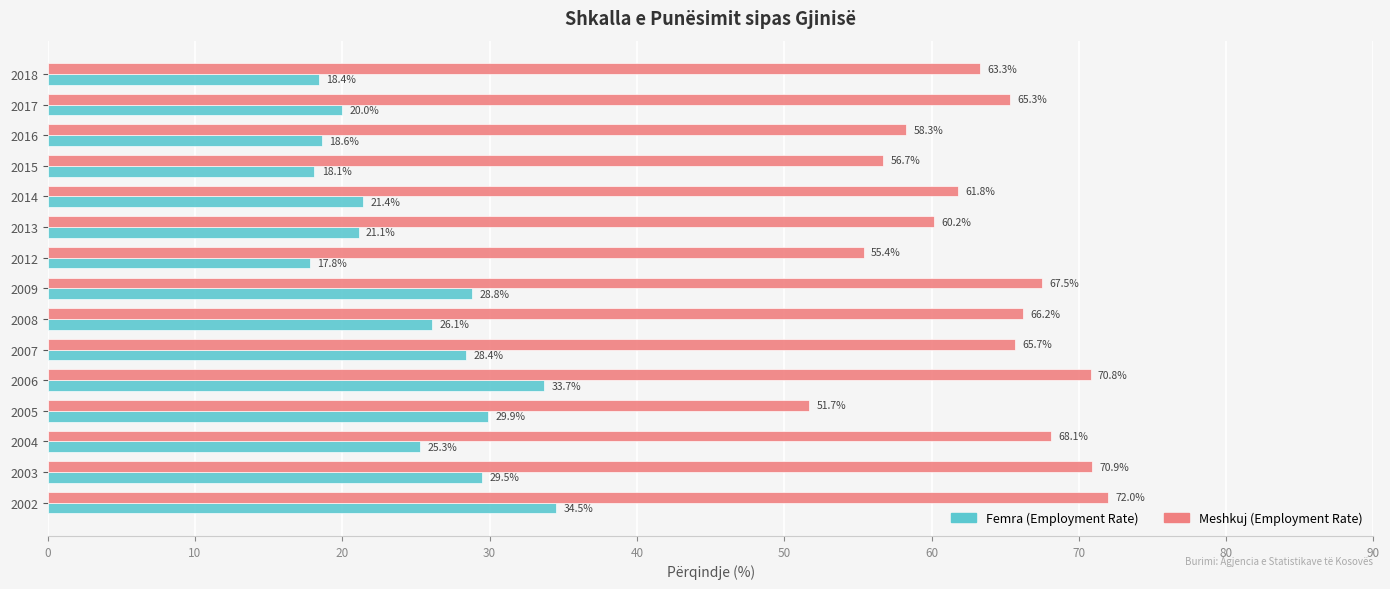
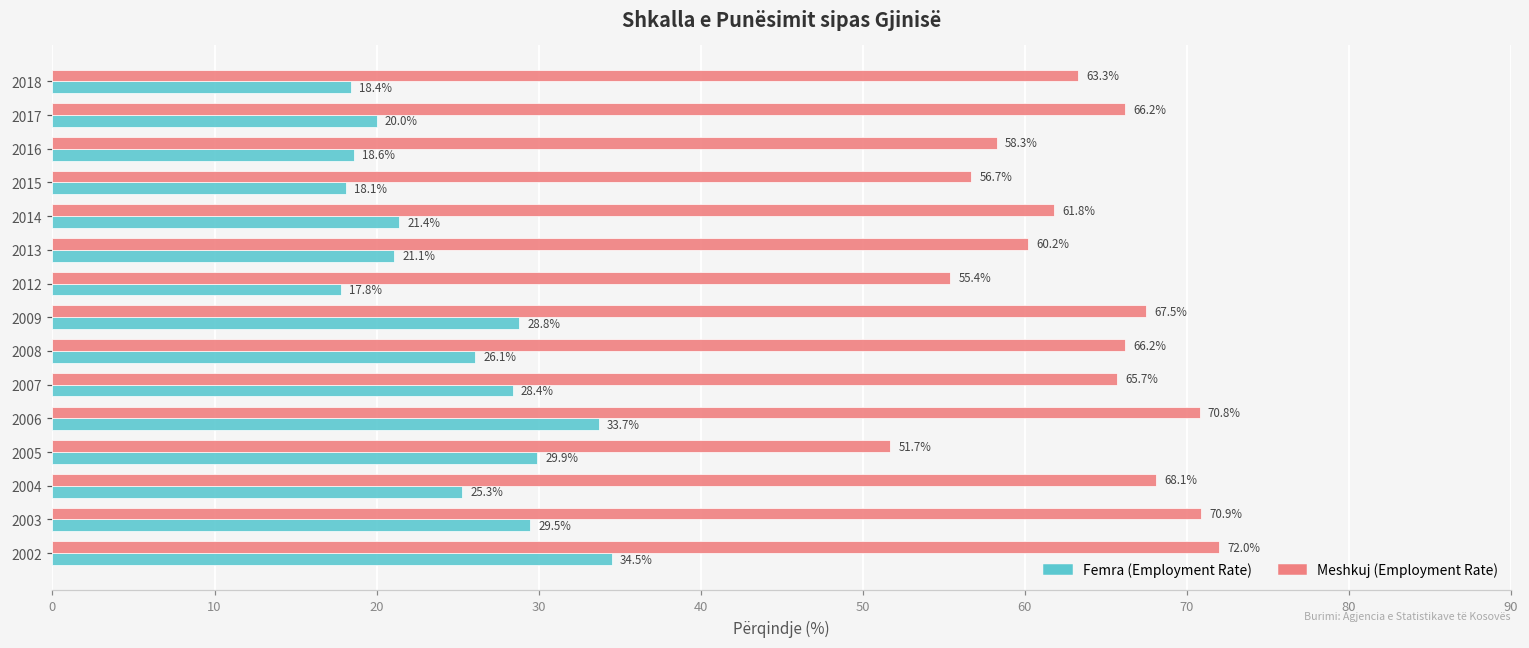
Meshkuj (Employment Rate), 2017: 65.3% -> 66.2%
